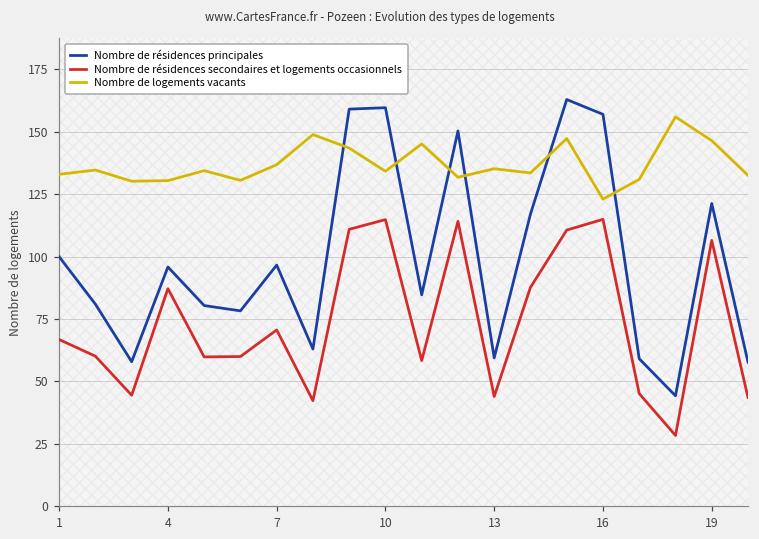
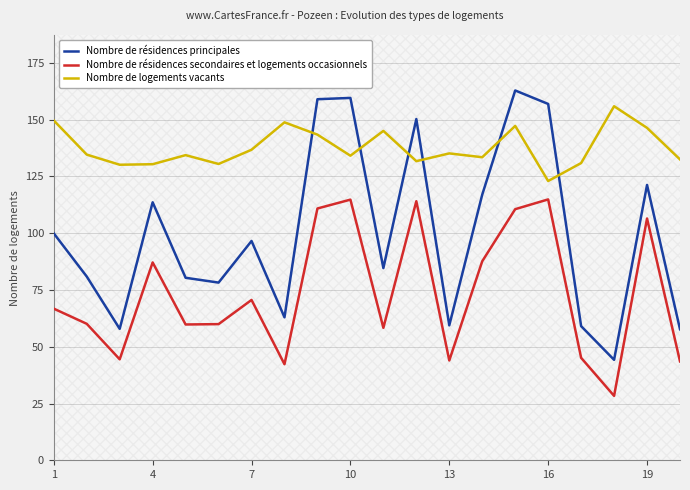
Nombre de logements vacants, 1: 133 -> 150
Nombre de résidences principales, 4: 96 -> 114
